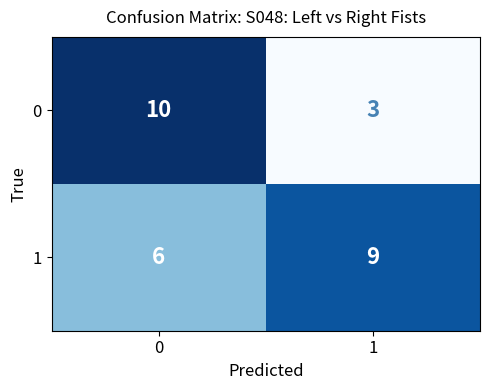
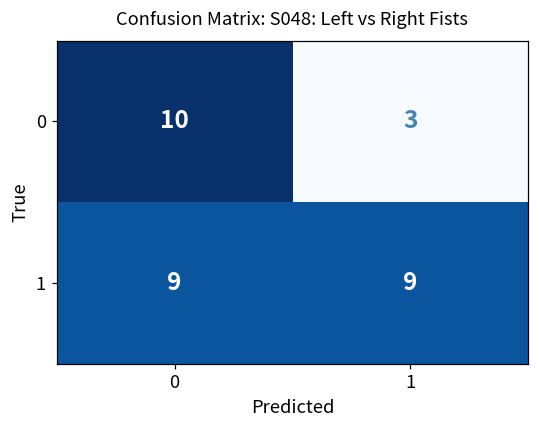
1, 0: 6 -> 9
